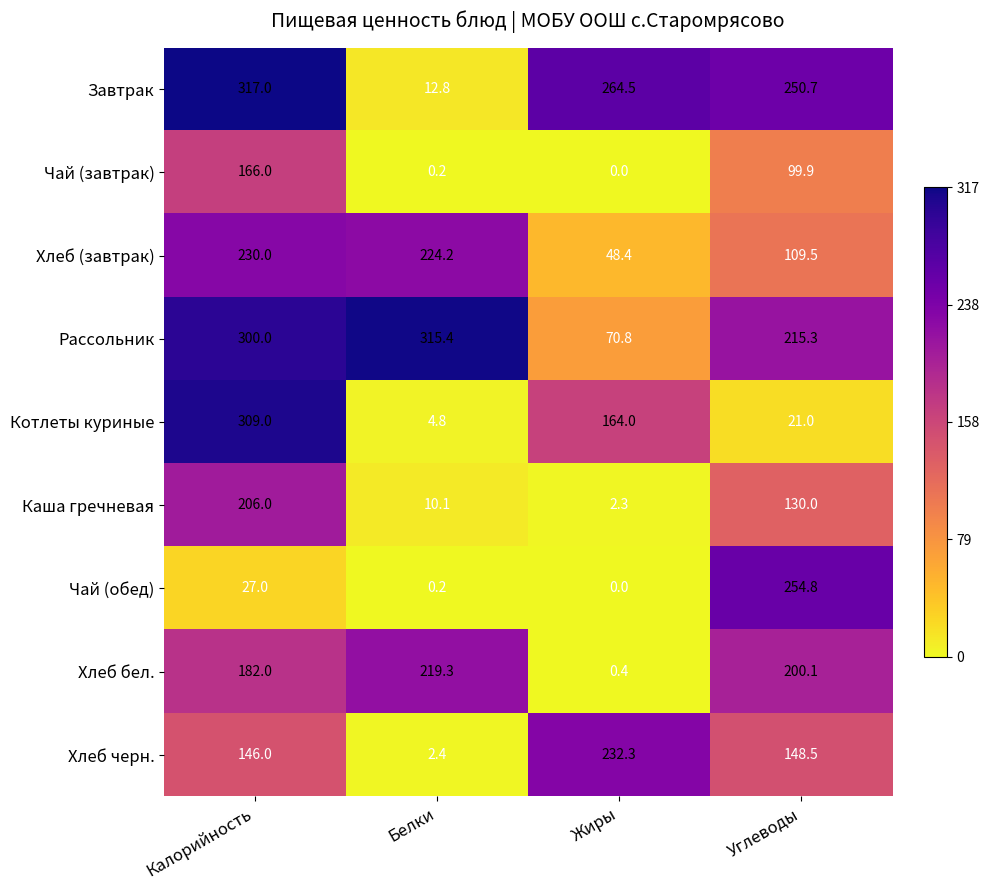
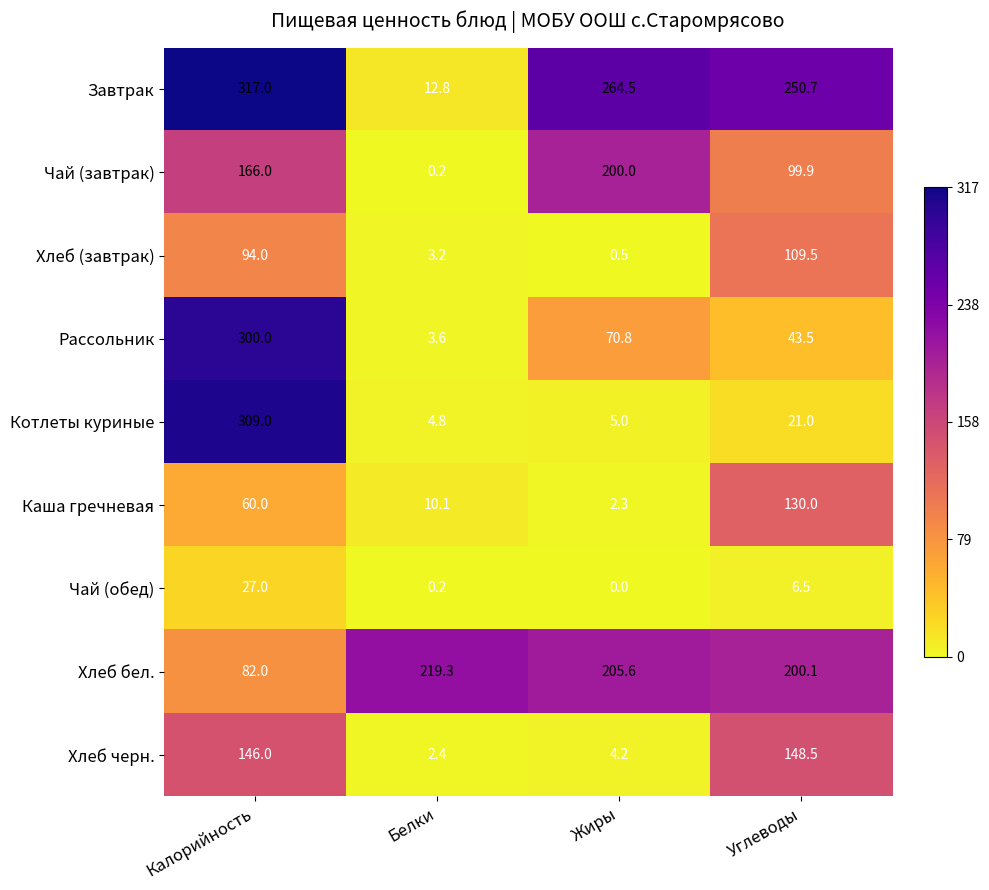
Чай (завтрак), Жиры: 0.0 -> 200.0
Хлеб (завтрак), Калорийность: 230.0 -> 94.0
Хлеб (завтрак), Белки: 224.2 -> 3.2
Хлеб (завтрак), Жиры: 48.4 -> 0.5
Рассольник, Белки: 315.4 -> 3.6
Рассольник, Углеводы: 215.3 -> 43.5
Котлеты куриные, Жиры: 164.0 -> 5.0
Каша гречневая, Калорийность: 206.0 -> 60.0
Чай (обед), Углеводы: 254.8 -> 6.5
Хлеб бел., Калорийность: 182.0 -> 82.0
Хлеб бел., Жиры: 0.4 -> 205.6
Хлеб черн., Жиры: 232.3 -> 4.2
